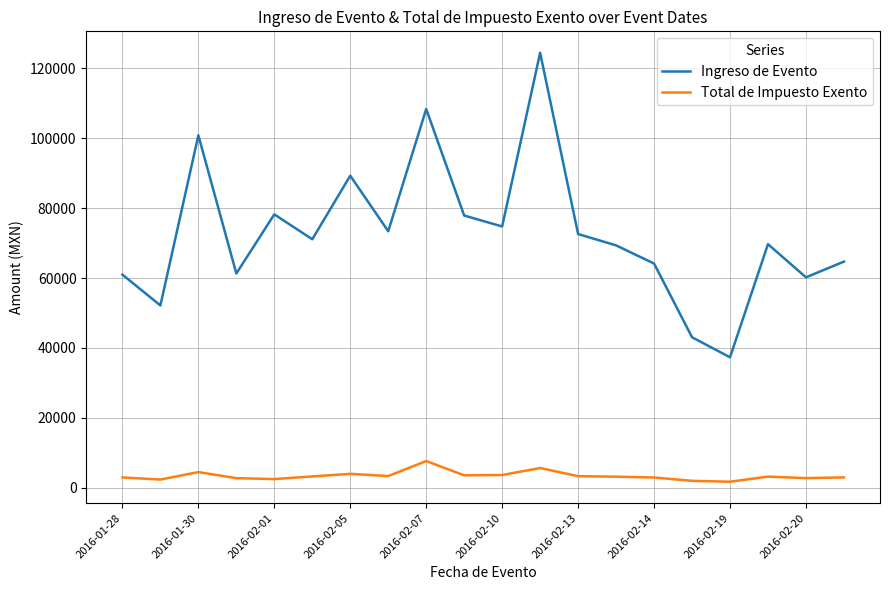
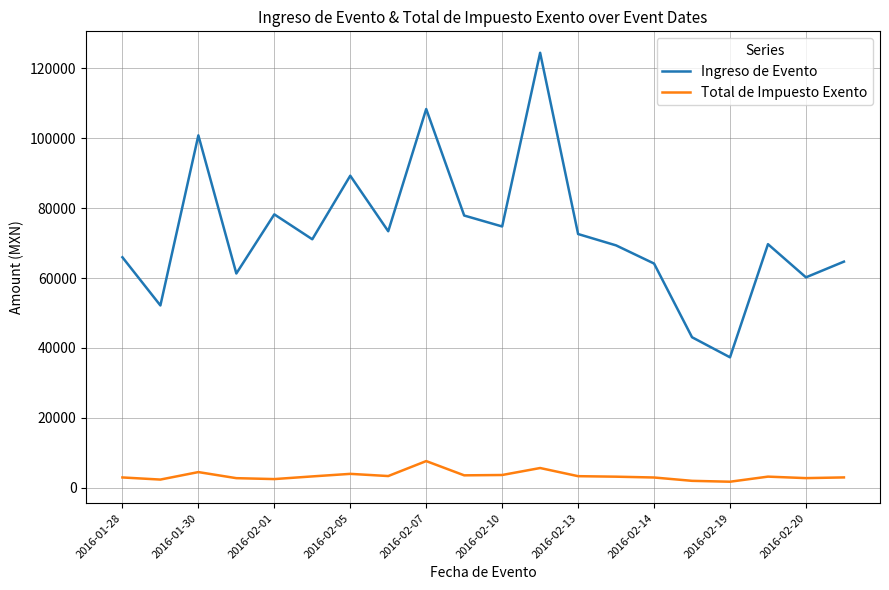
Ingreso de Evento, 2016-01-28: 61000 -> 66000
